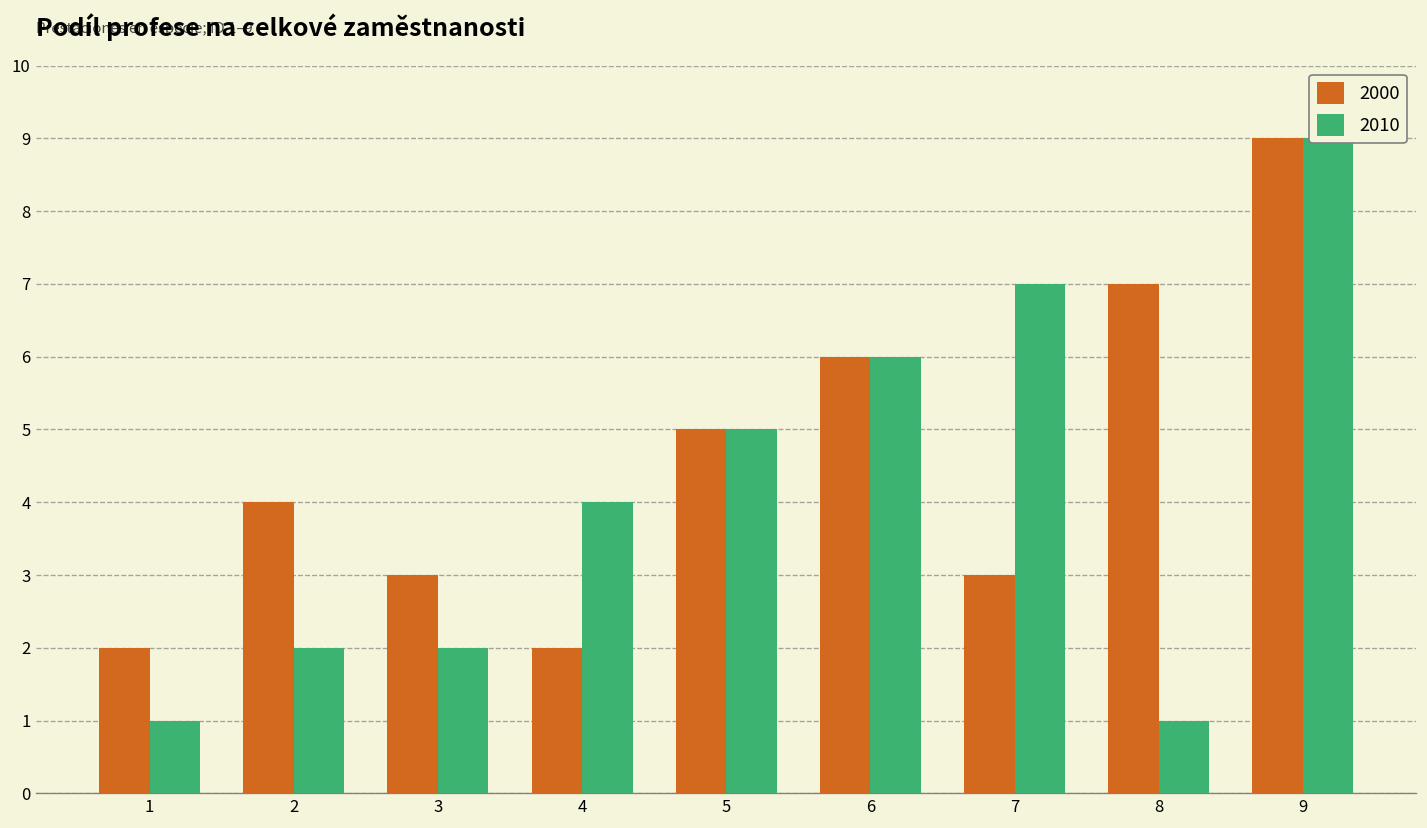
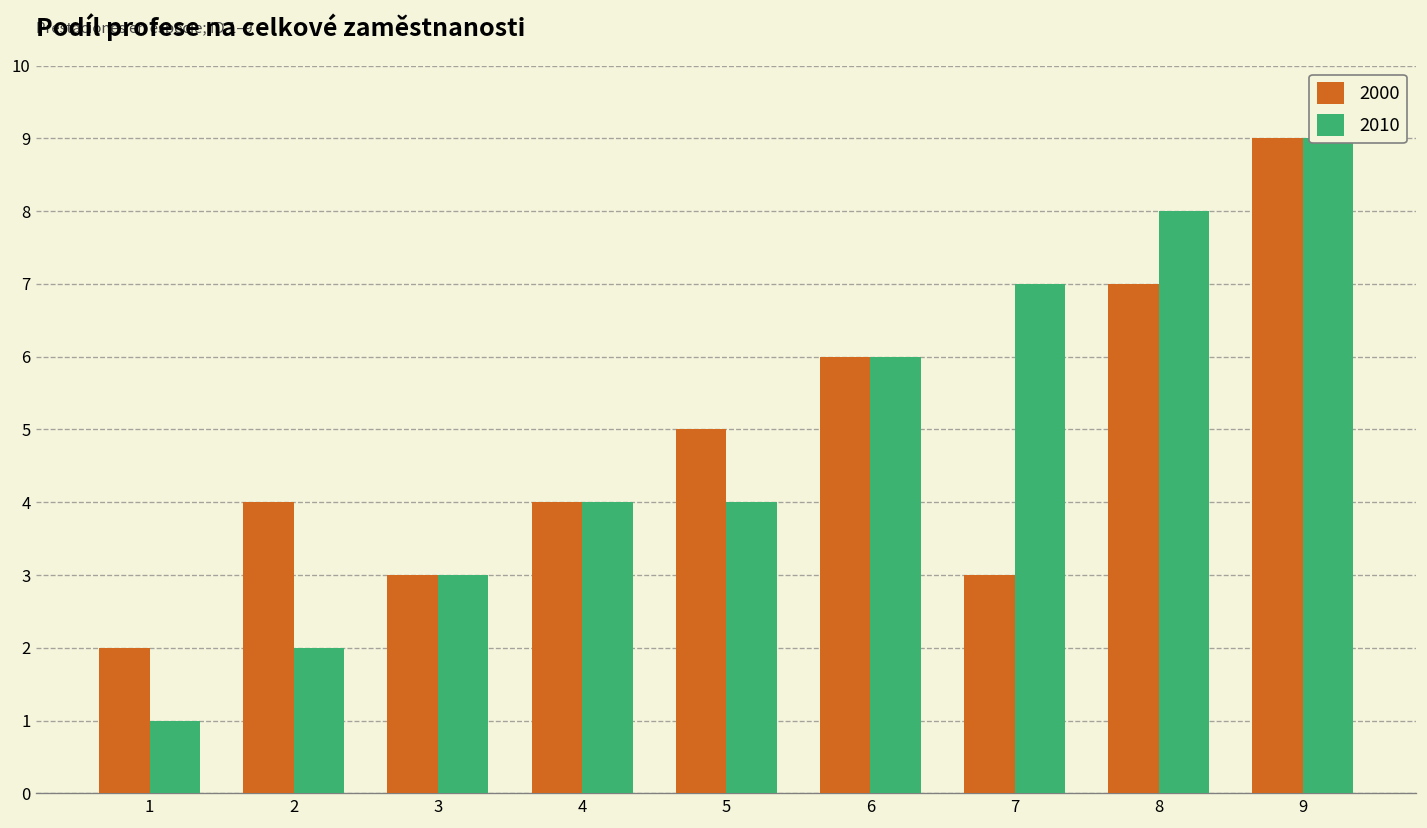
2010, 3: 2 -> 3
2000, 4: 2 -> 4
2010, 5: 5 -> 4
2010, 8: 1 -> 8
